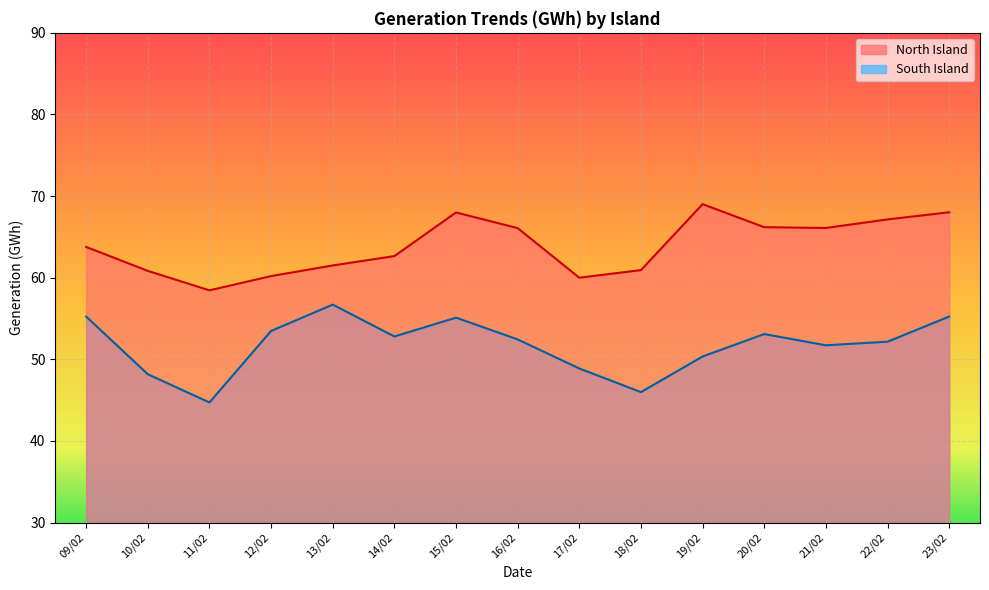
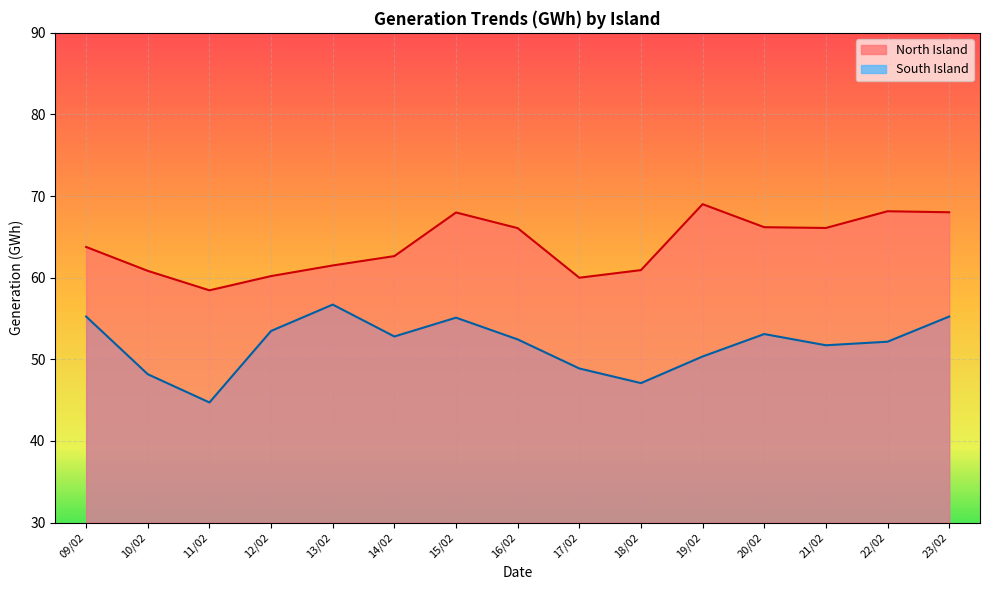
South Island, 18/02: 46 -> 47
North Island, 22/02: 67 -> 68
